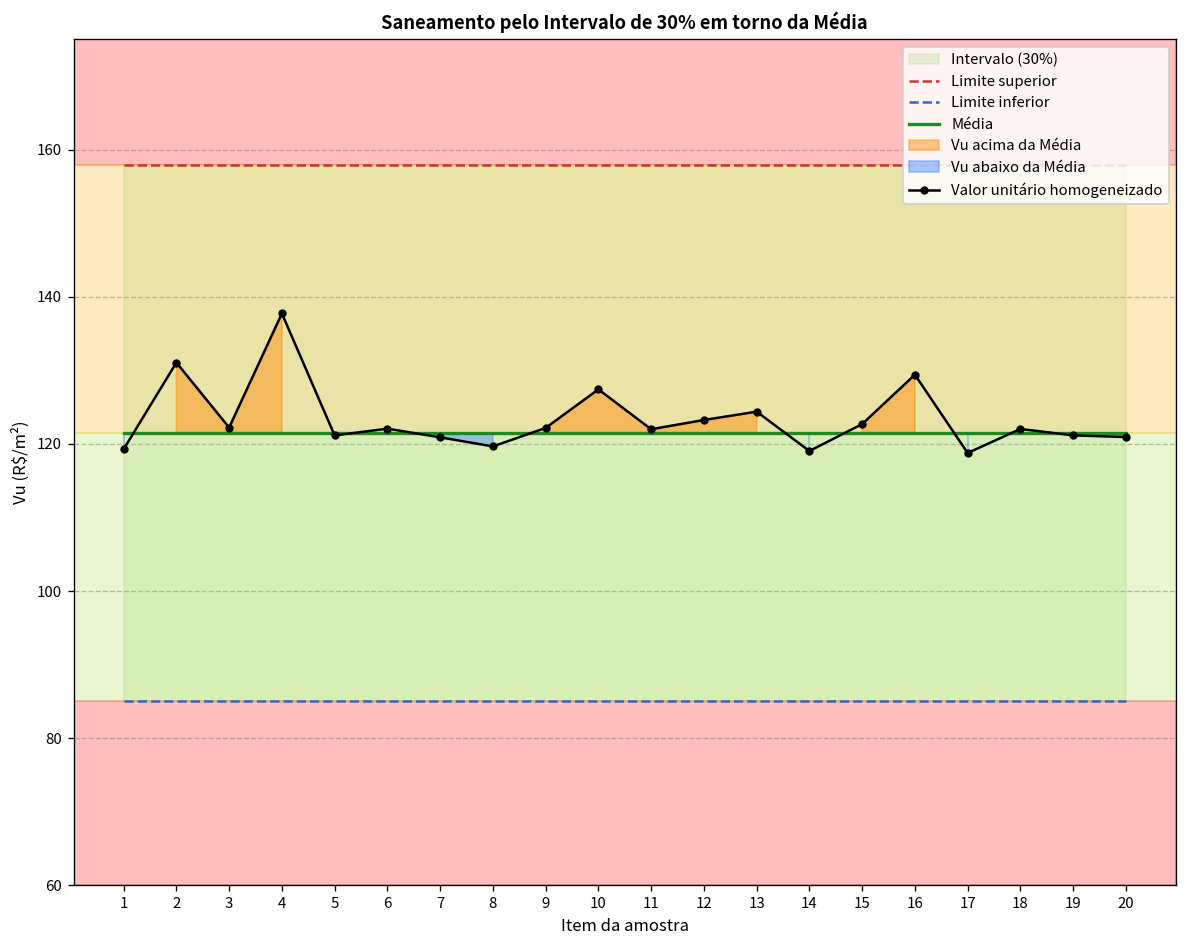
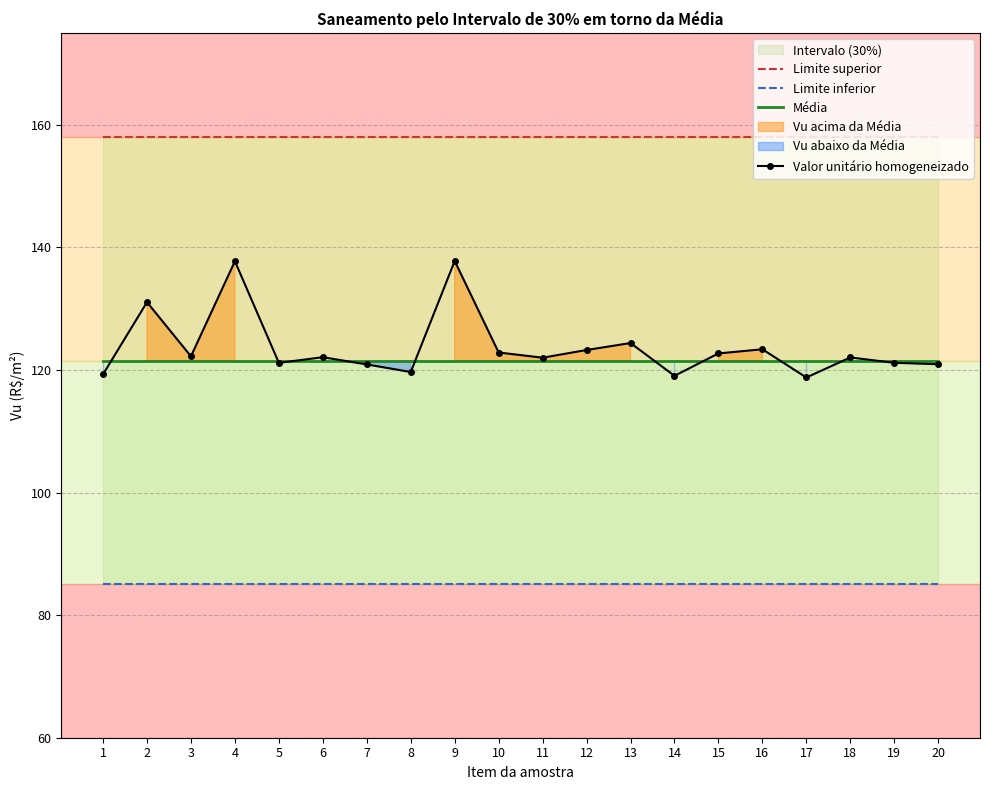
Valor unitário homogeneizado, 9: 122 -> 138
Valor unitário homogeneizado, 10: 127 -> 123
Valor unitário homogeneizado, 16: 129 -> 123
